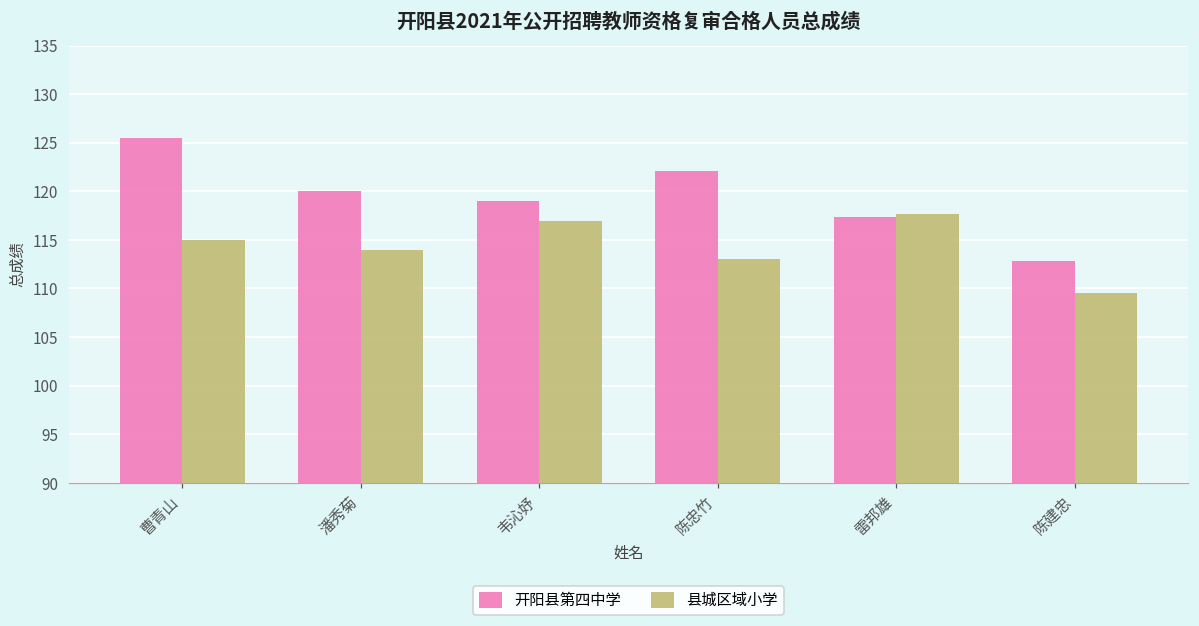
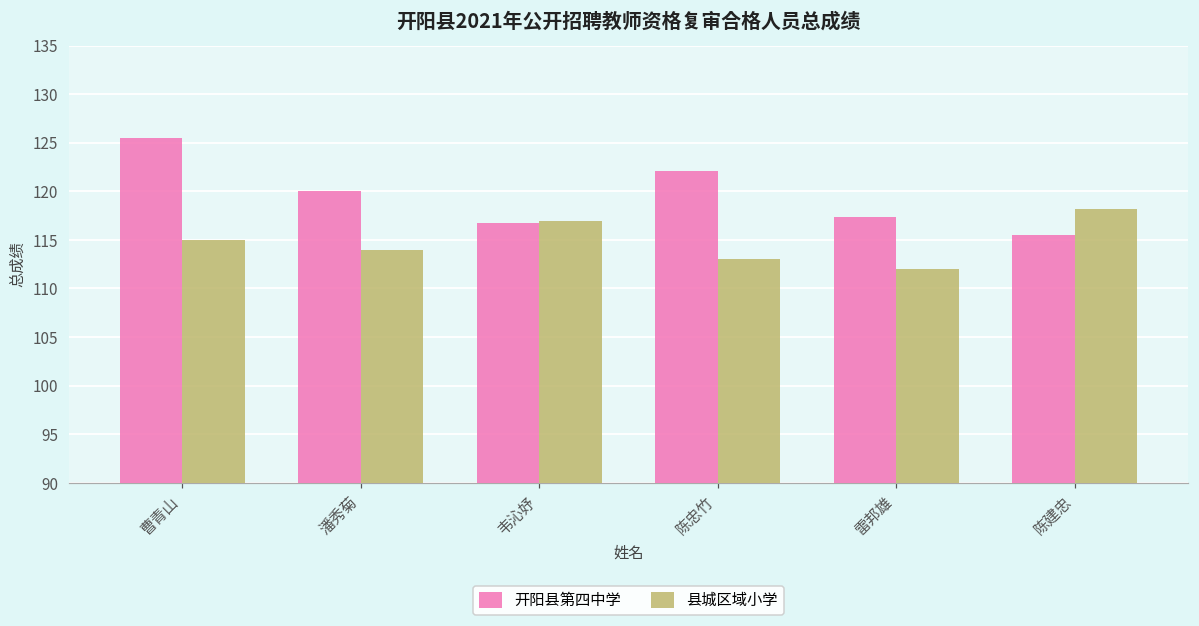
开阳县第四中学, 韦沁妤: 119 -> 117
县城区域小学, 雷邦雄: 118 -> 112
开阳县第四中学, 陈建忠: 113 -> 116
县城区域小学, 陈建忠: 110 -> 118
